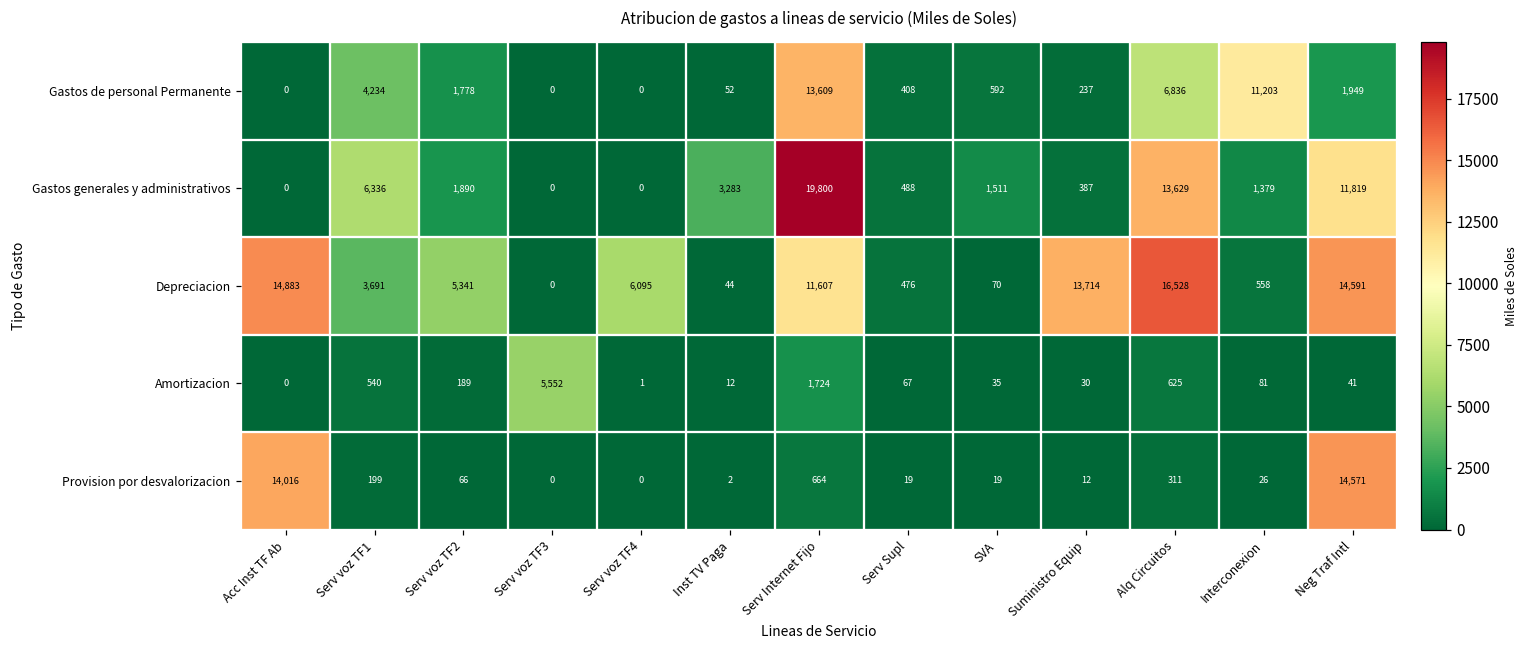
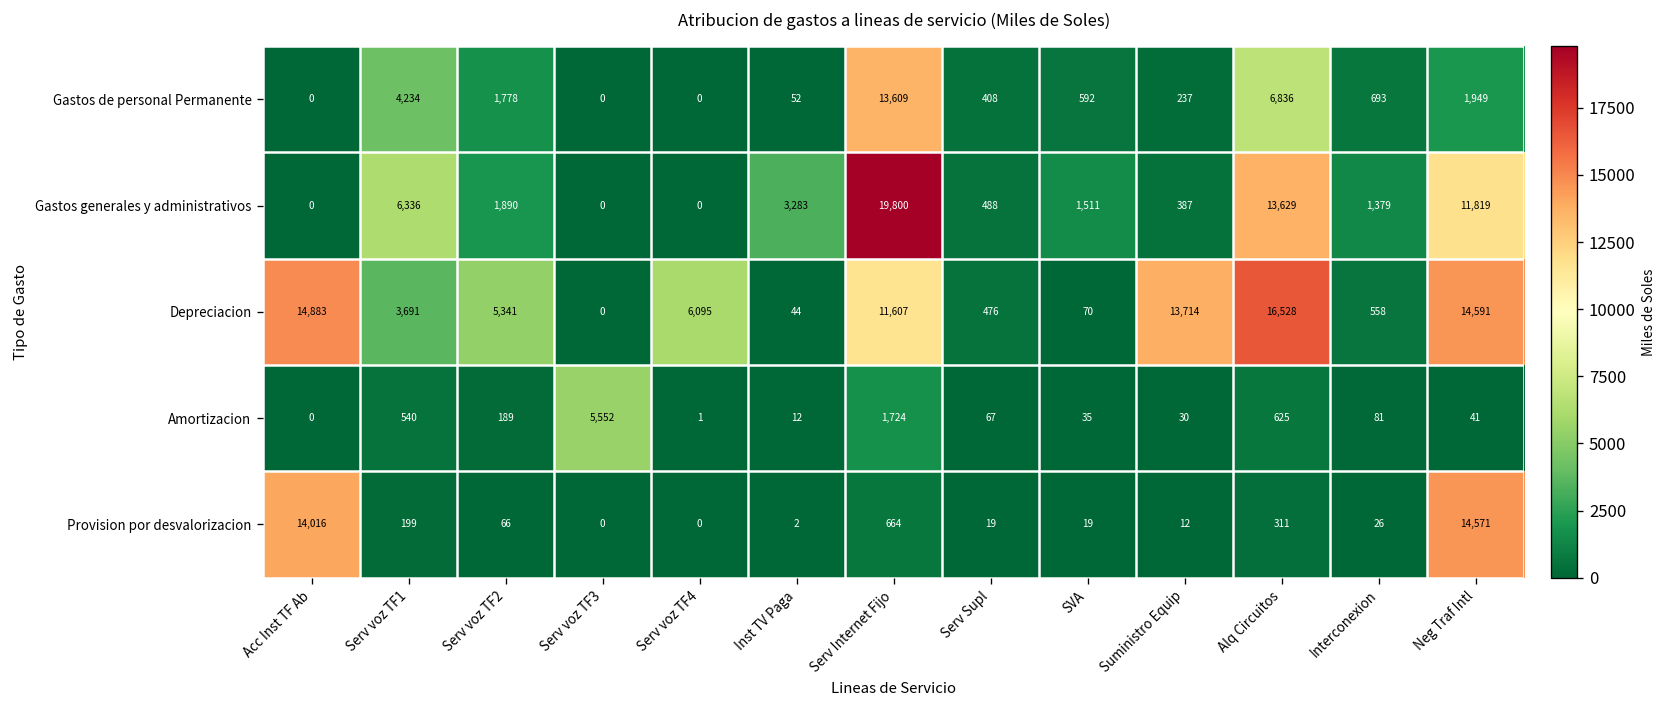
Gastos de personal Permanente, Interconexion: 11,203 -> 693
